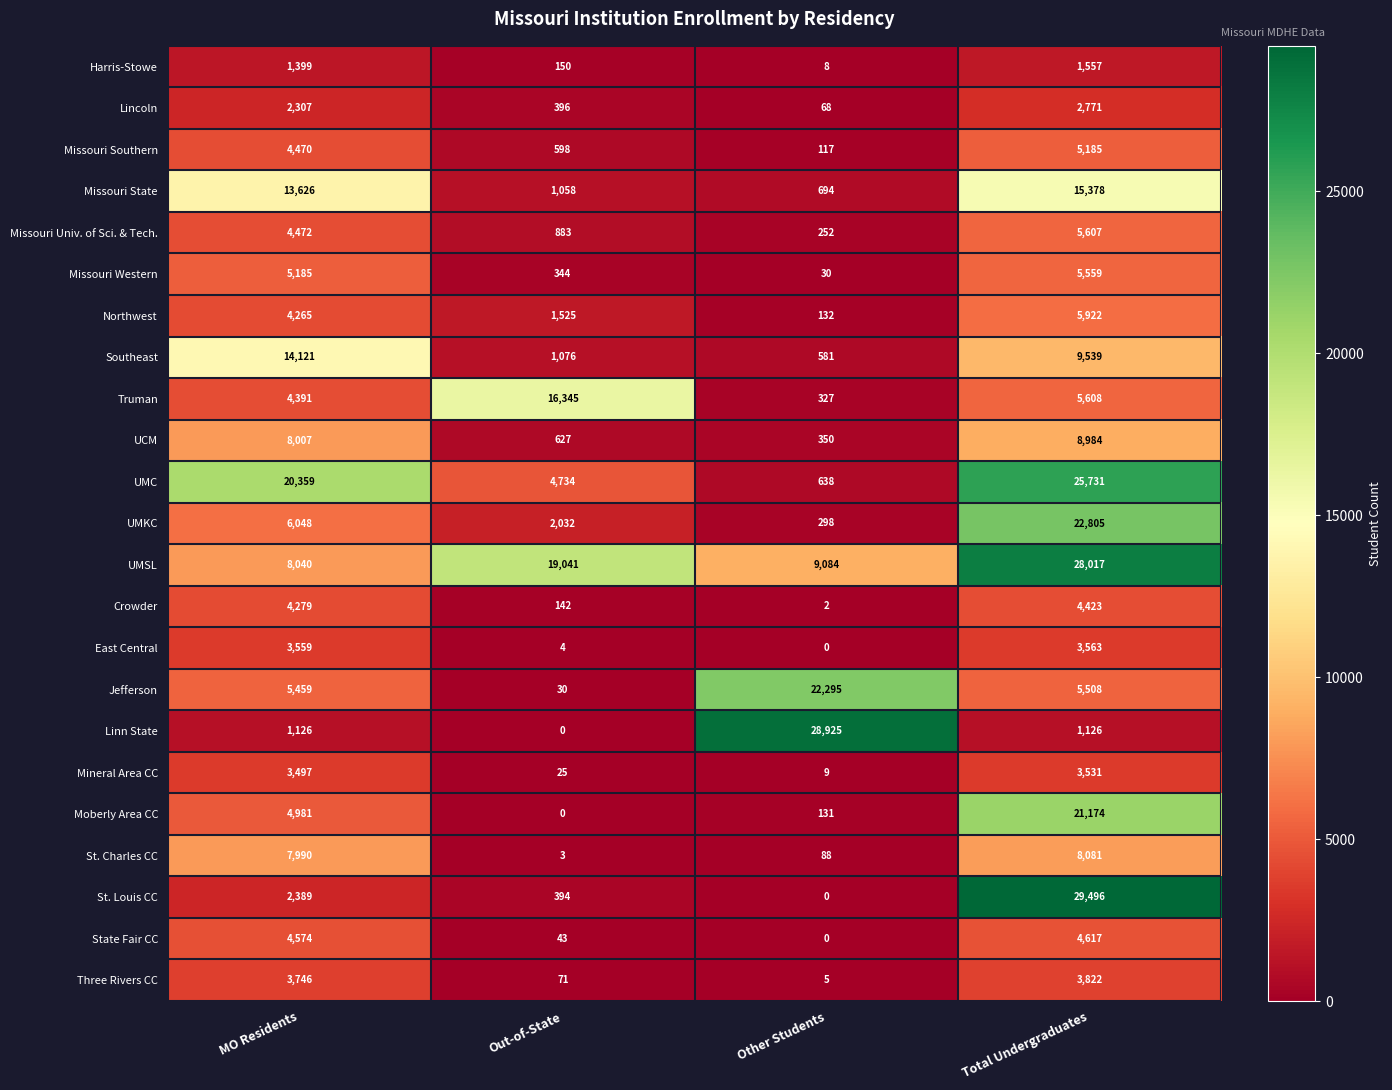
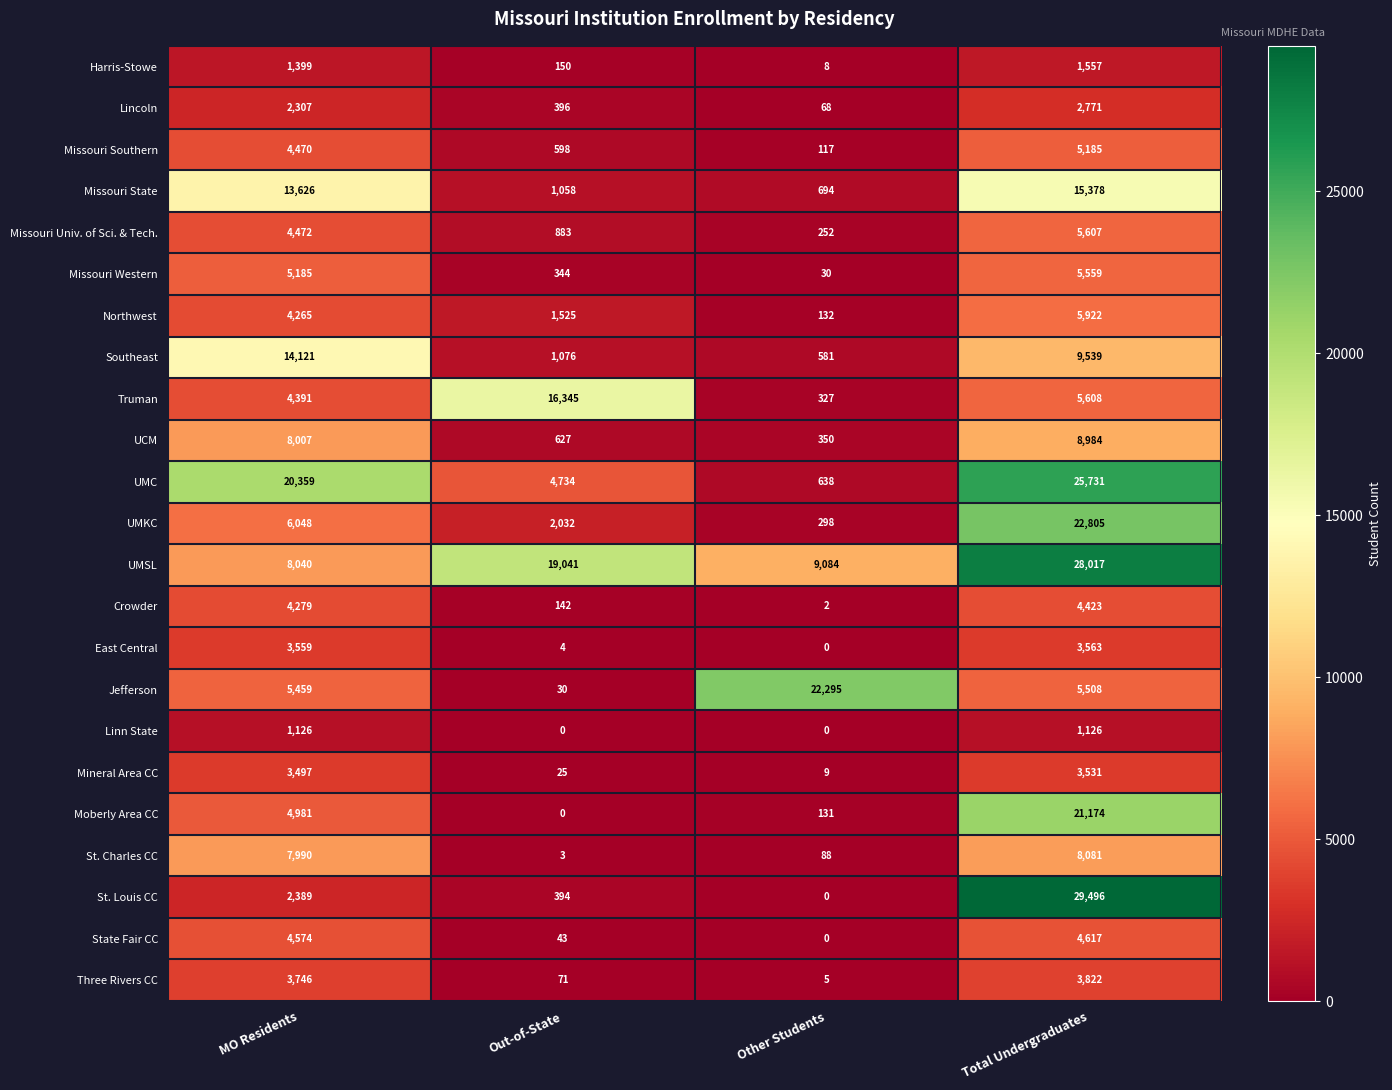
Linn State, Other Students: 28,925 -> 0
